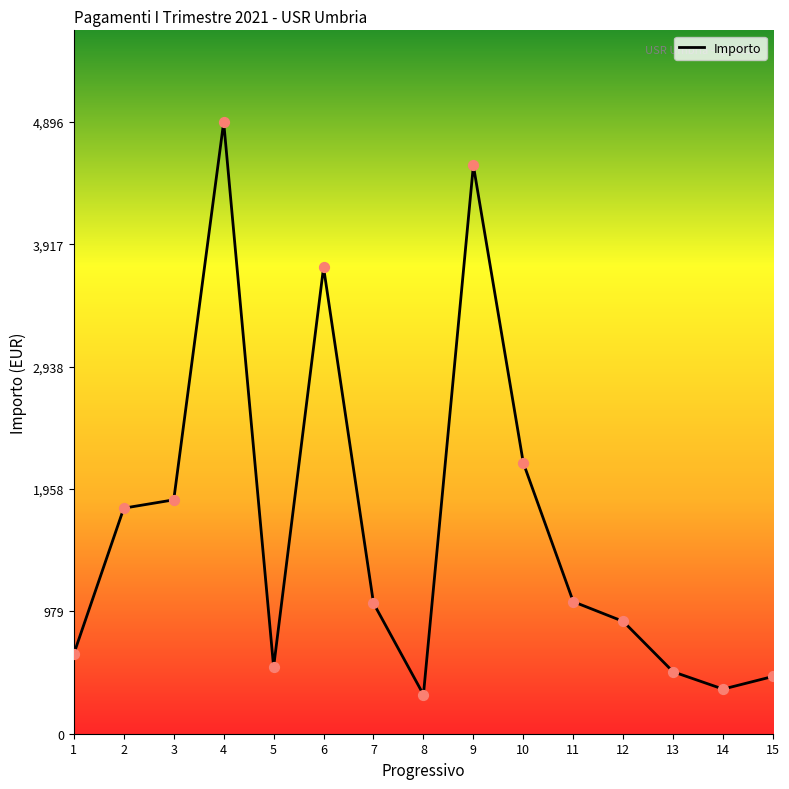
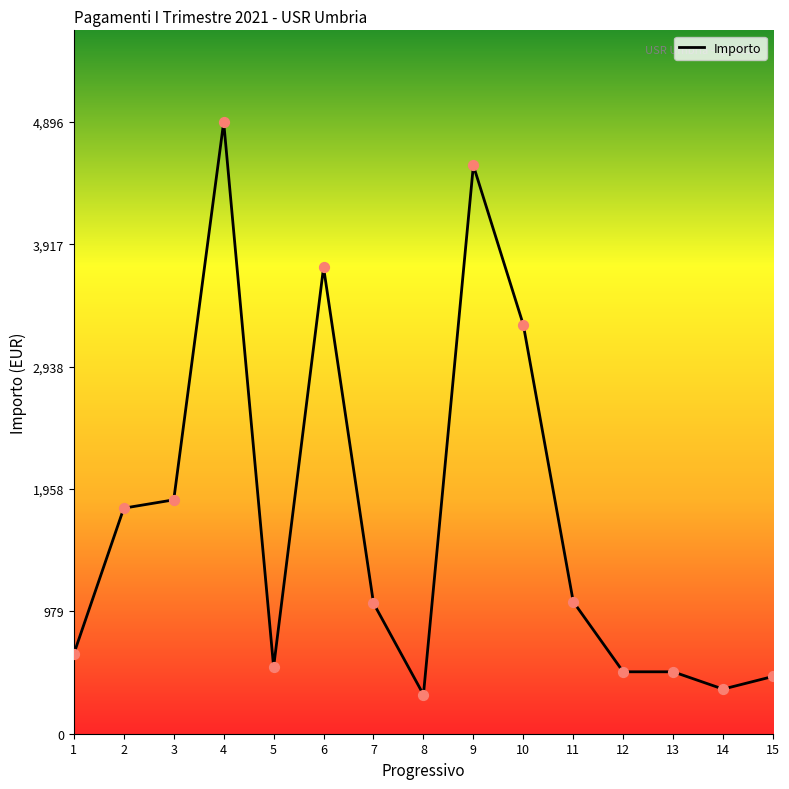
10: 2,170 -> 3,270
12: 900 -> 500
